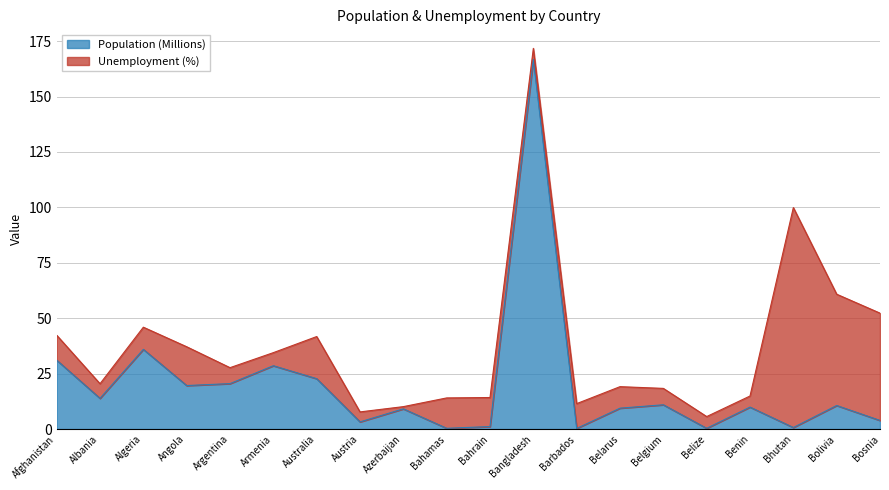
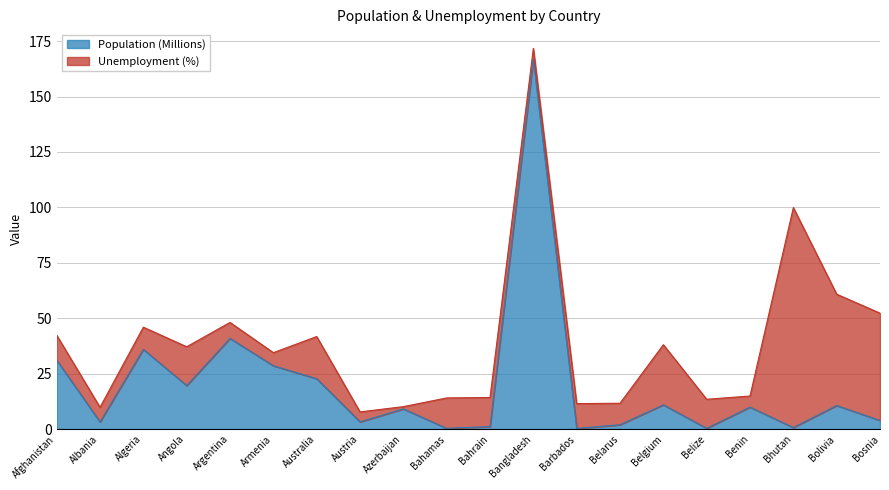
Population (Millions), Albania: 14 -> 3
Population (Millions), Argentina: 21 -> 41
Population (Millions), Belarus: 9 -> 2
Unemployment (%), Belgium: 7 -> 27
Unemployment (%), Belize: 5 -> 13
